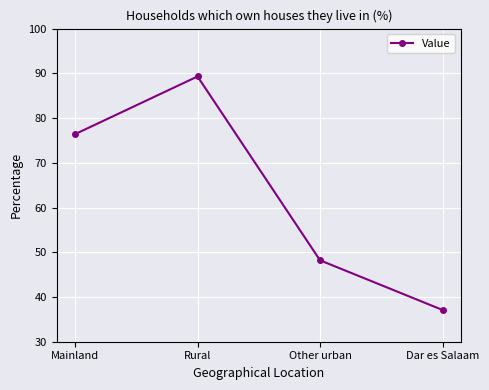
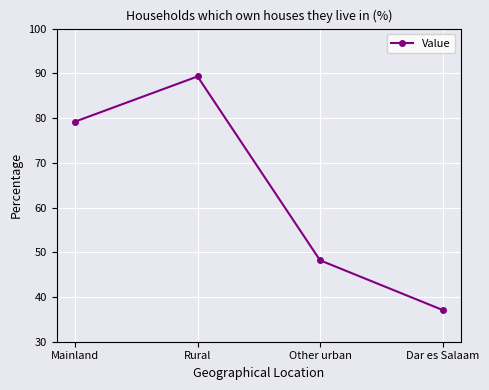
Mainland: 76 -> 79
